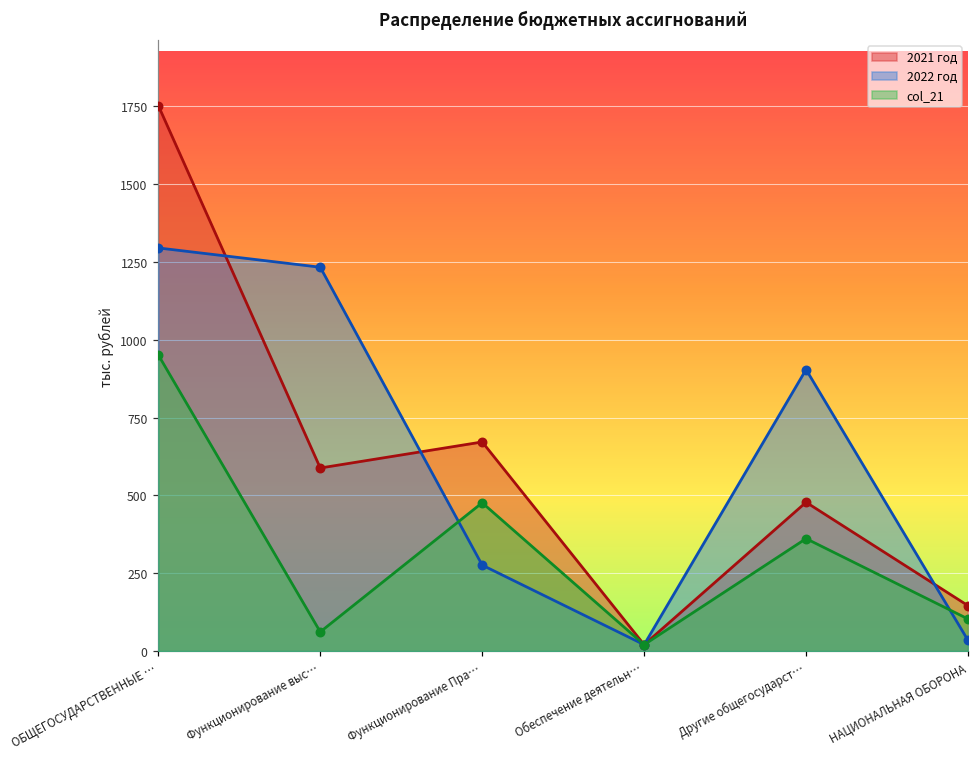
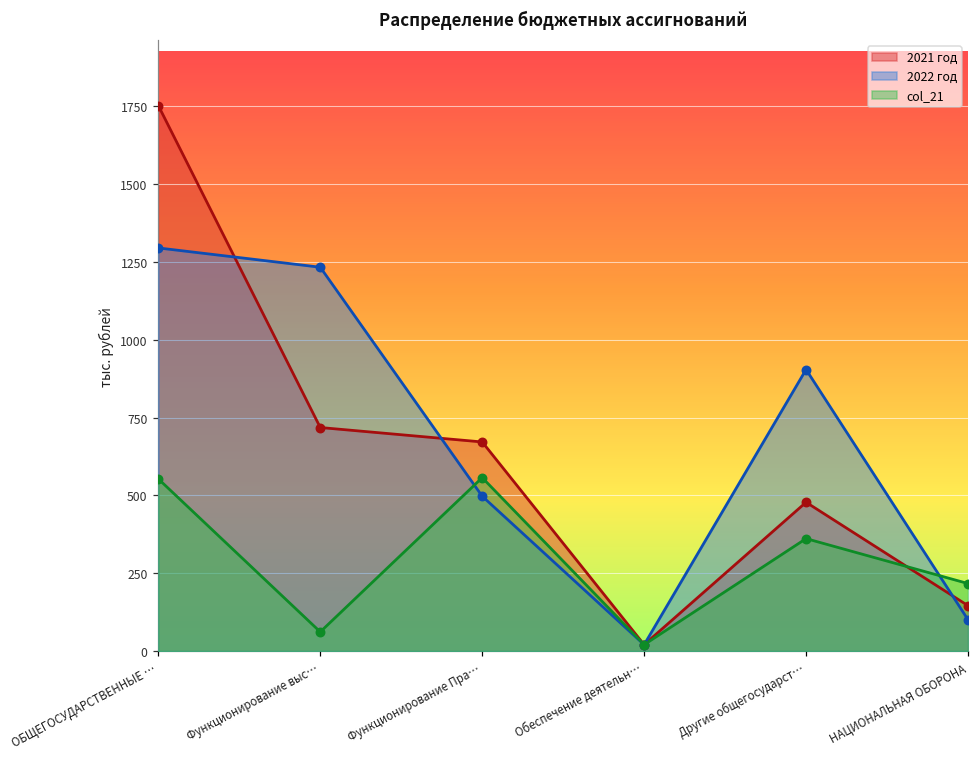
col_21, ОБЩЕГОСУДАРСТВЕННЫЕ …: 950 -> 550
2021 год, Функционирование выс…: 590 -> 720
2022 год, Функционирование Пра…: 280 -> 500
col_21, Функционирование Пра…: 480 -> 560
2022 год, НАЦИОНАЛЬНАЯ ОБОРОНА: 30 -> 100
col_21, НАЦИОНАЛЬНАЯ ОБОРОНА: 100 -> 220
